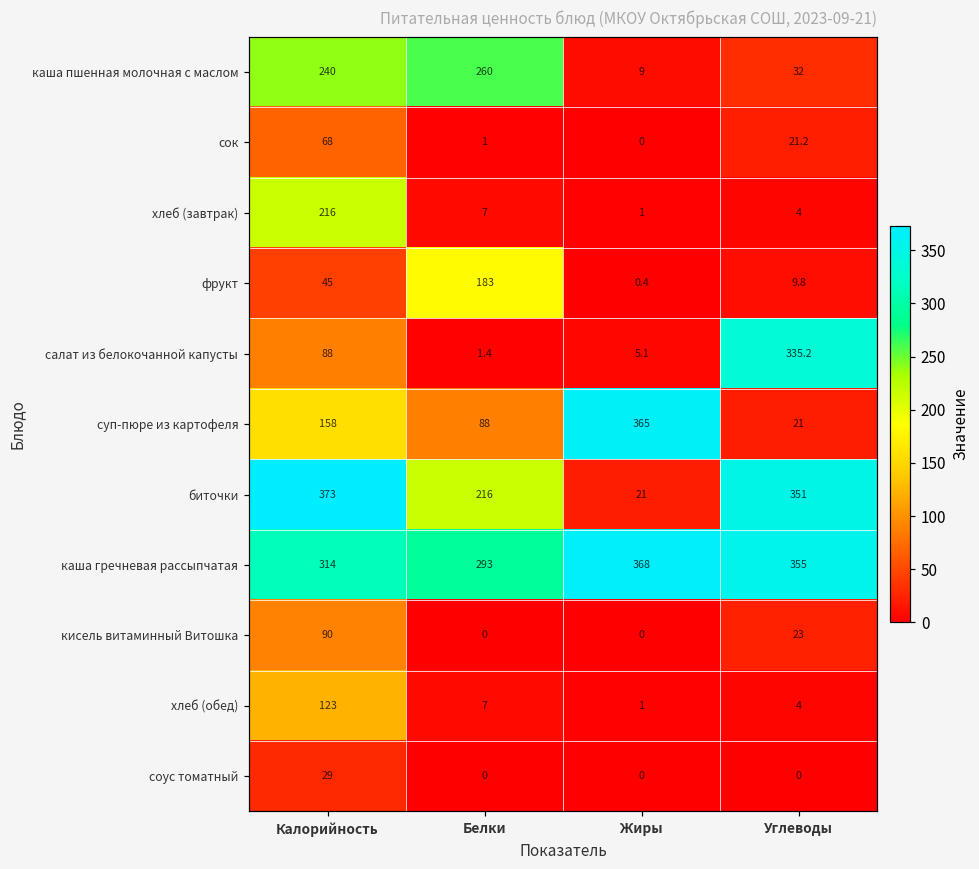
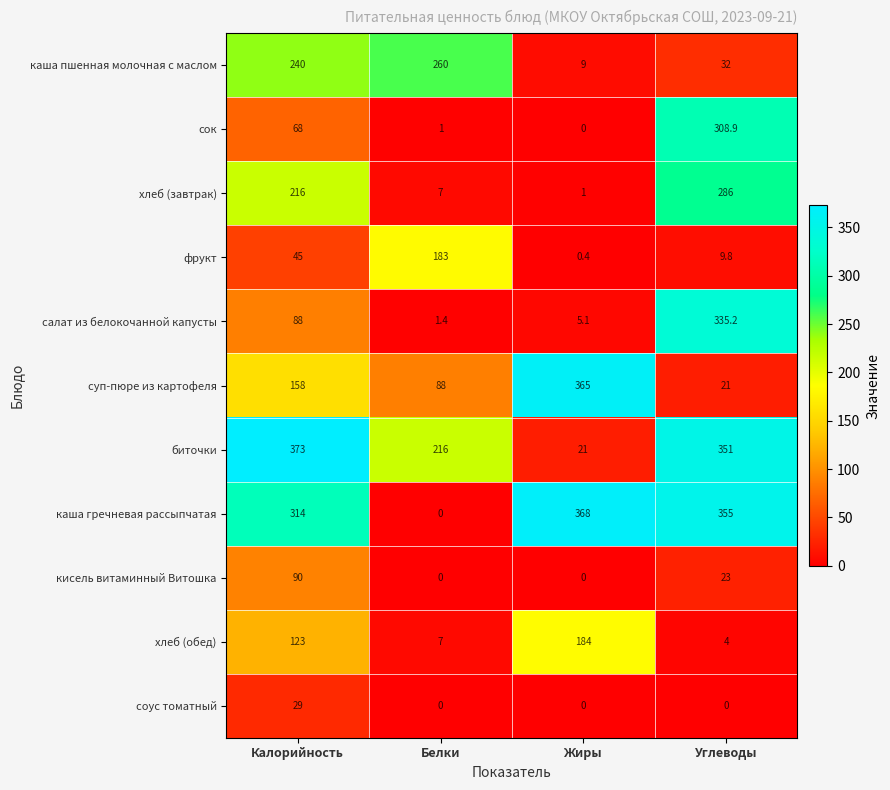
сок, Углеводы: 21.2 -> 308.9
хлеб (завтрак), Углеводы: 4 -> 286
каша гречневая рассыпчатая, Белки: 293 -> 0
хлеб (обед), Жиры: 1 -> 184
